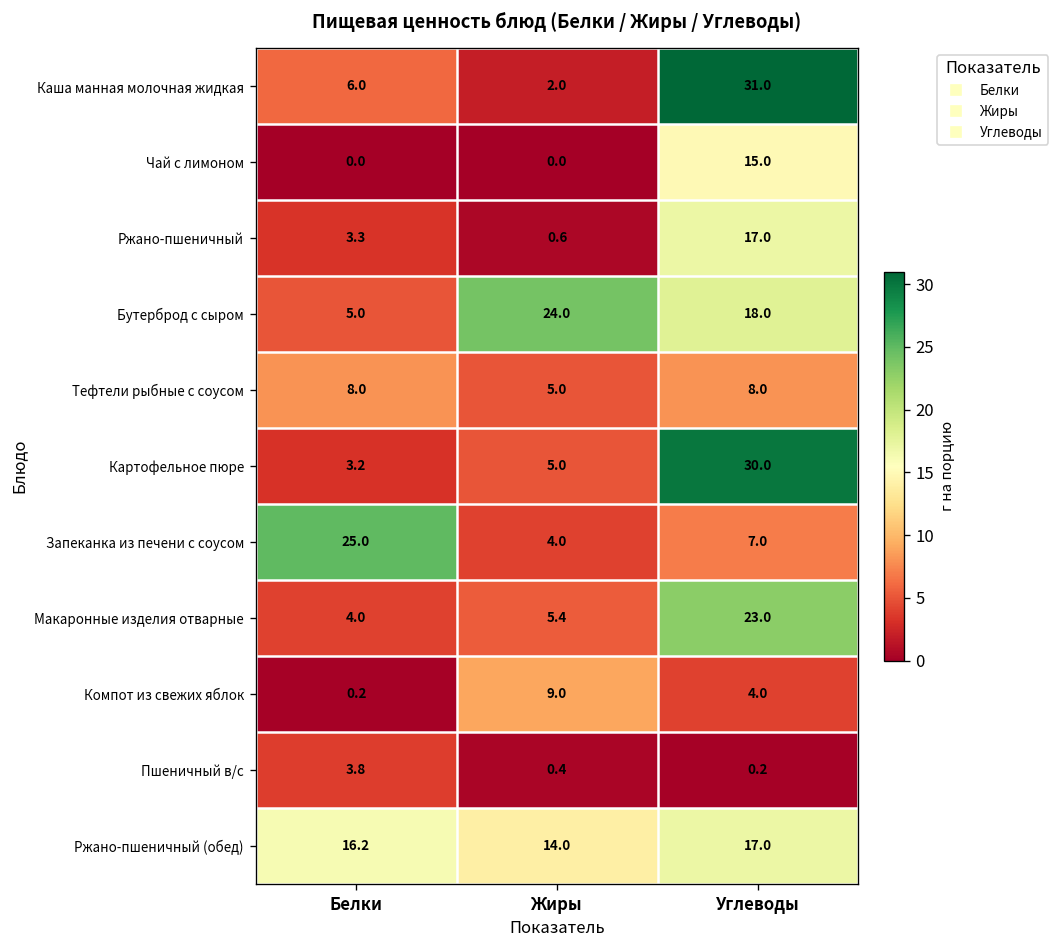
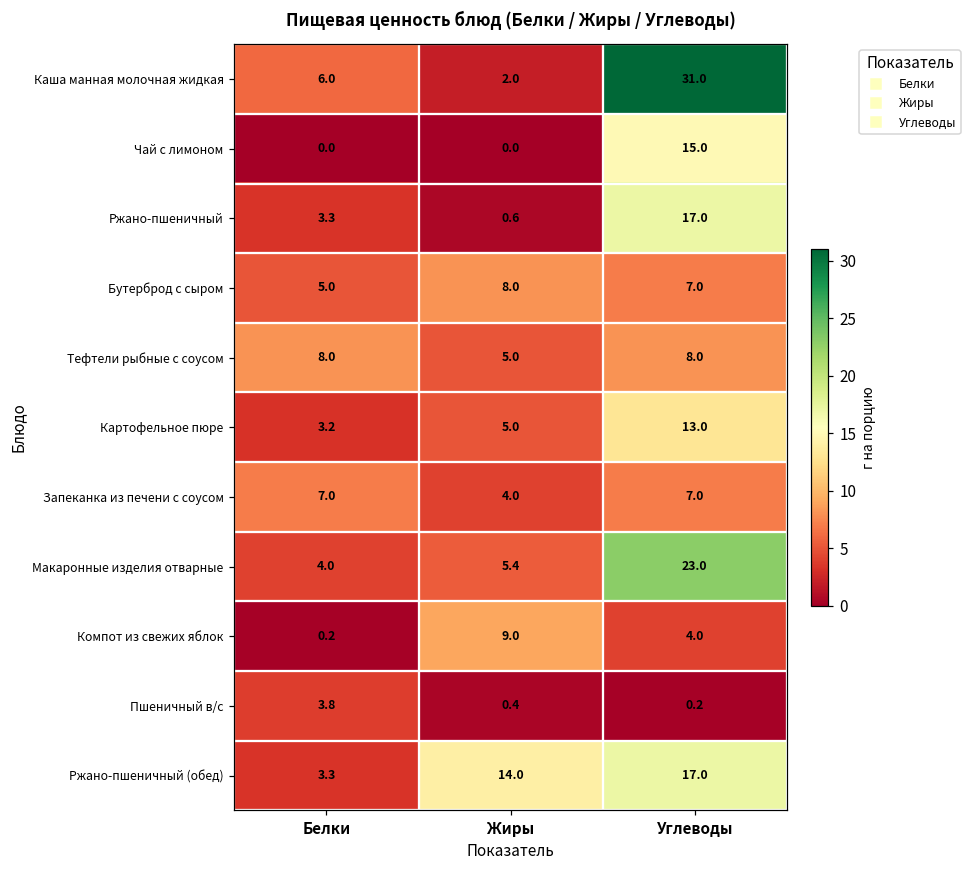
Бутерброд с сыром, Жиры: 24.0 -> 8.0
Бутерброд с сыром, Углеводы: 18.0 -> 7.0
Картофельное пюре, Углеводы: 30.0 -> 13.0
Запеканка из печени с соусом, Белки: 25.0 -> 7.0
Ржано-пшеничный (обед), Белки: 16.2 -> 3.3
